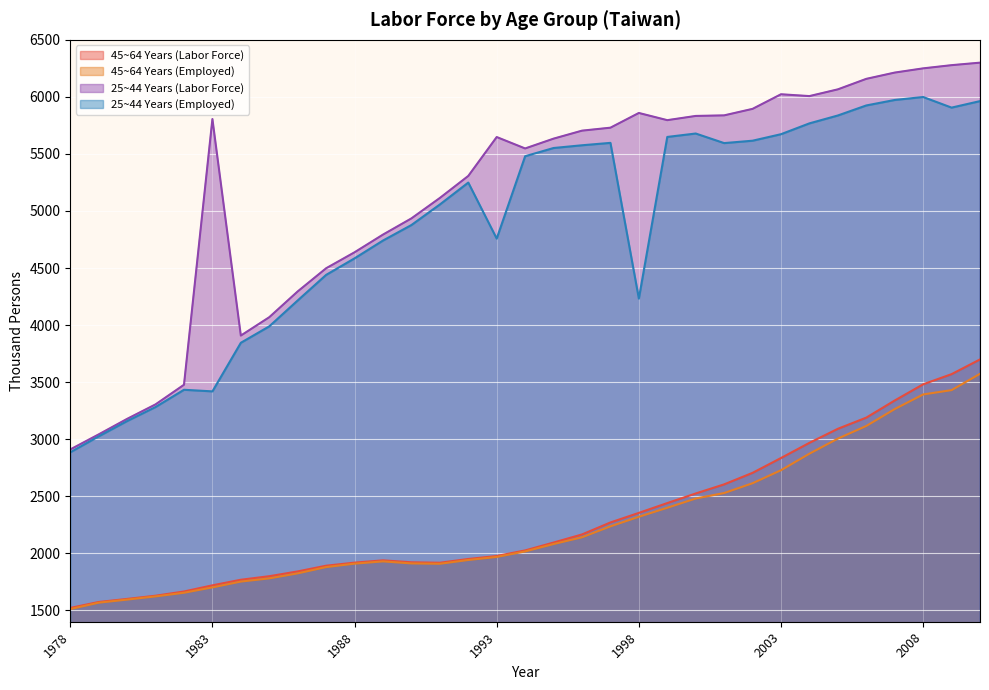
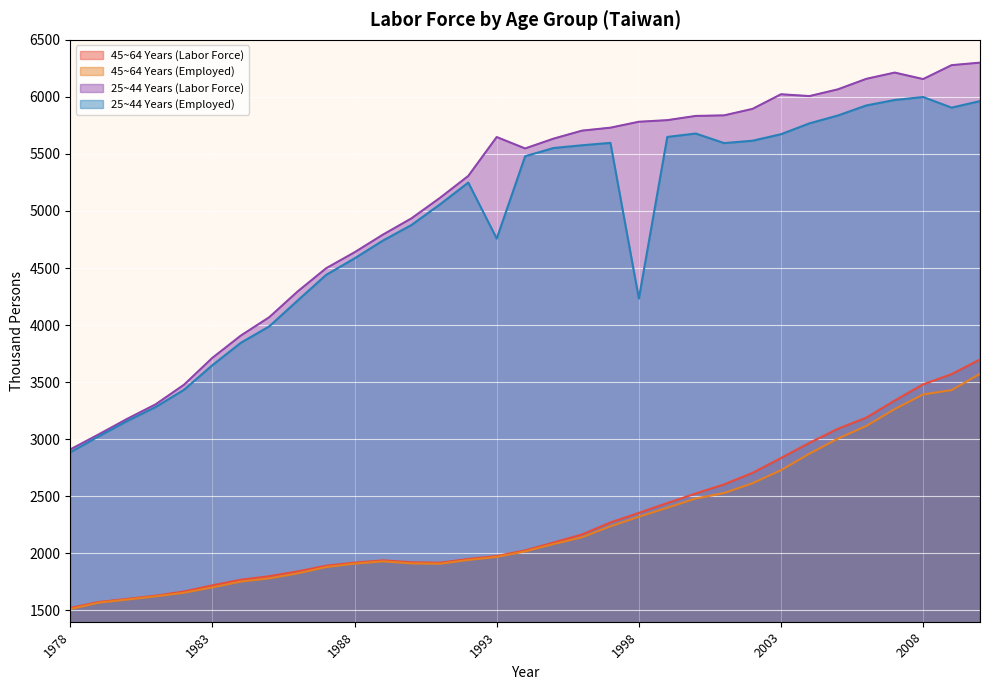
25~44 Years (Labor Force), 1983: 5810 -> 3710
25~44 Years (Employed), 1983: 3420 -> 3650
25~44 Years (Labor Force), 1998: 5860 -> 5780
25~44 Years (Labor Force), 2008: 6250 -> 6160
